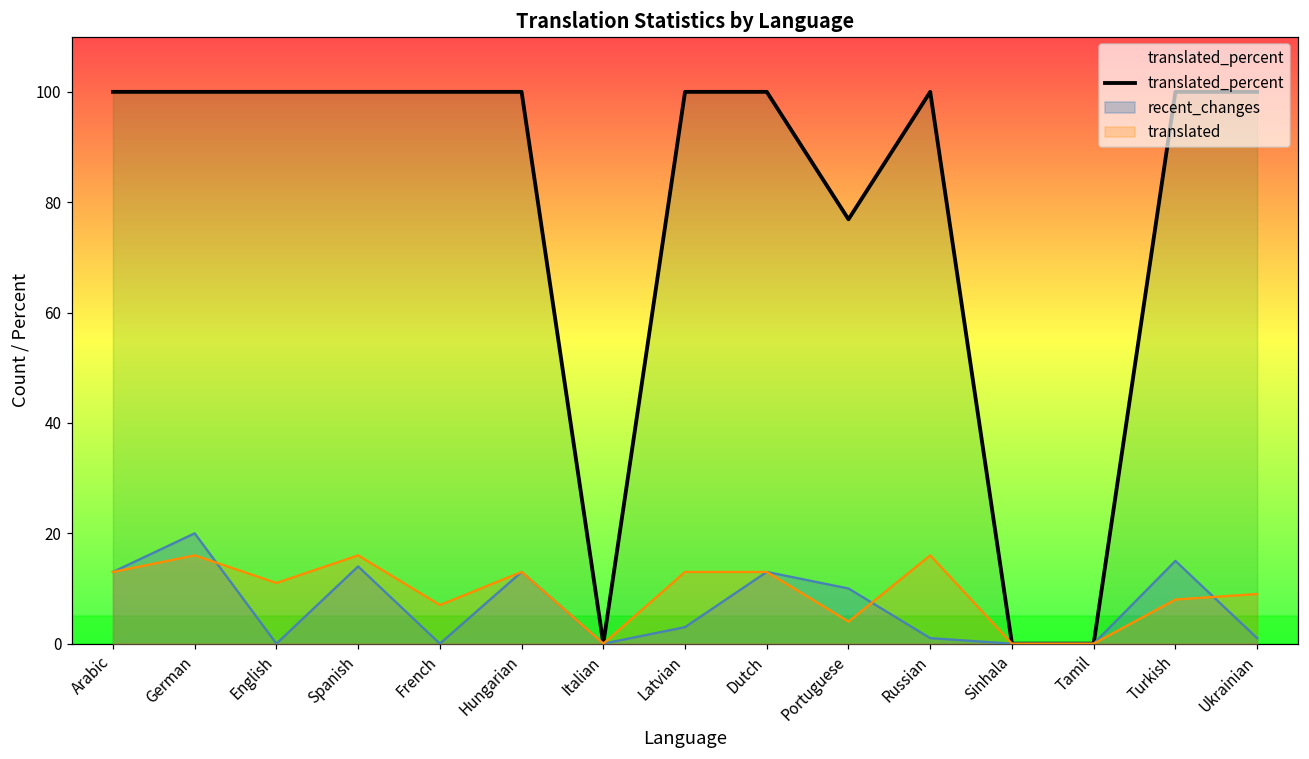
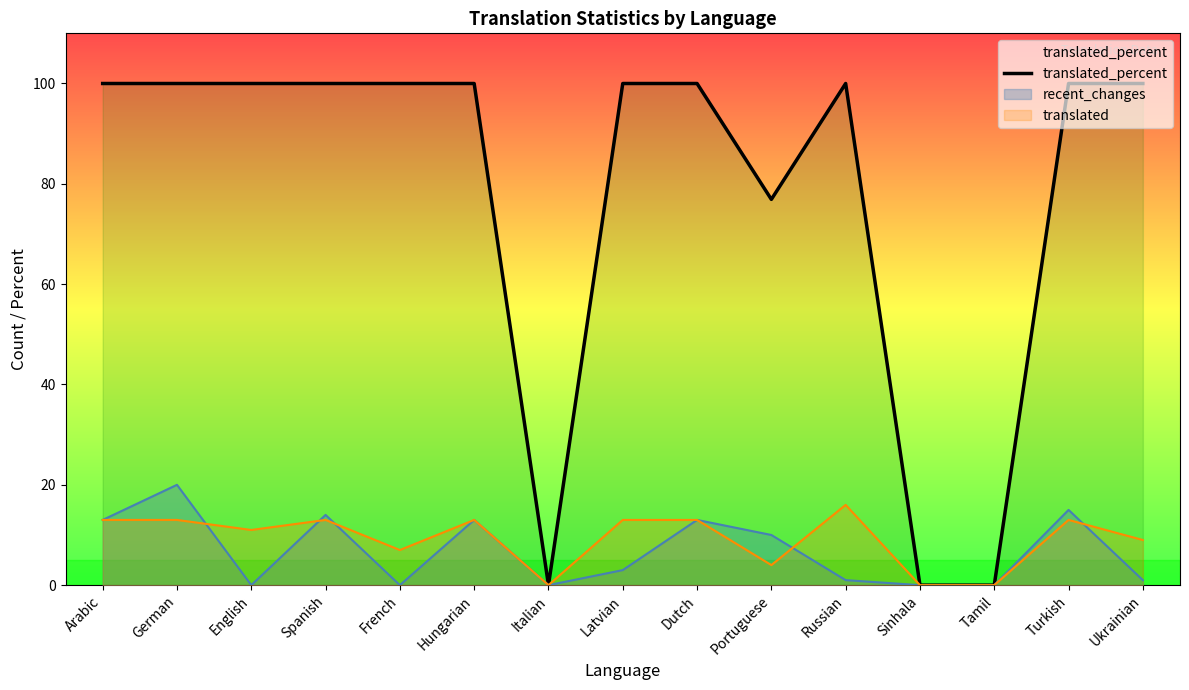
translated, German: 16 -> 13
translated, Spanish: 16 -> 13
translated, Turkish: 8 -> 13
